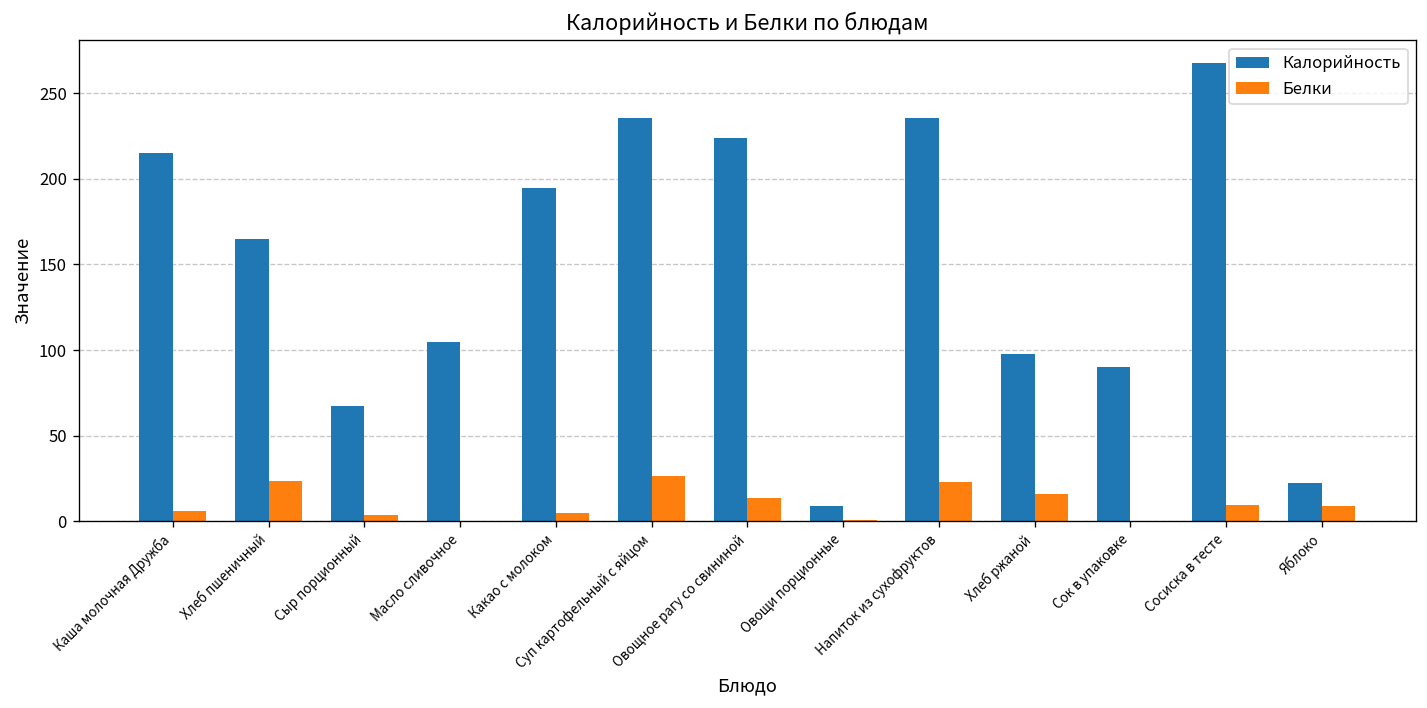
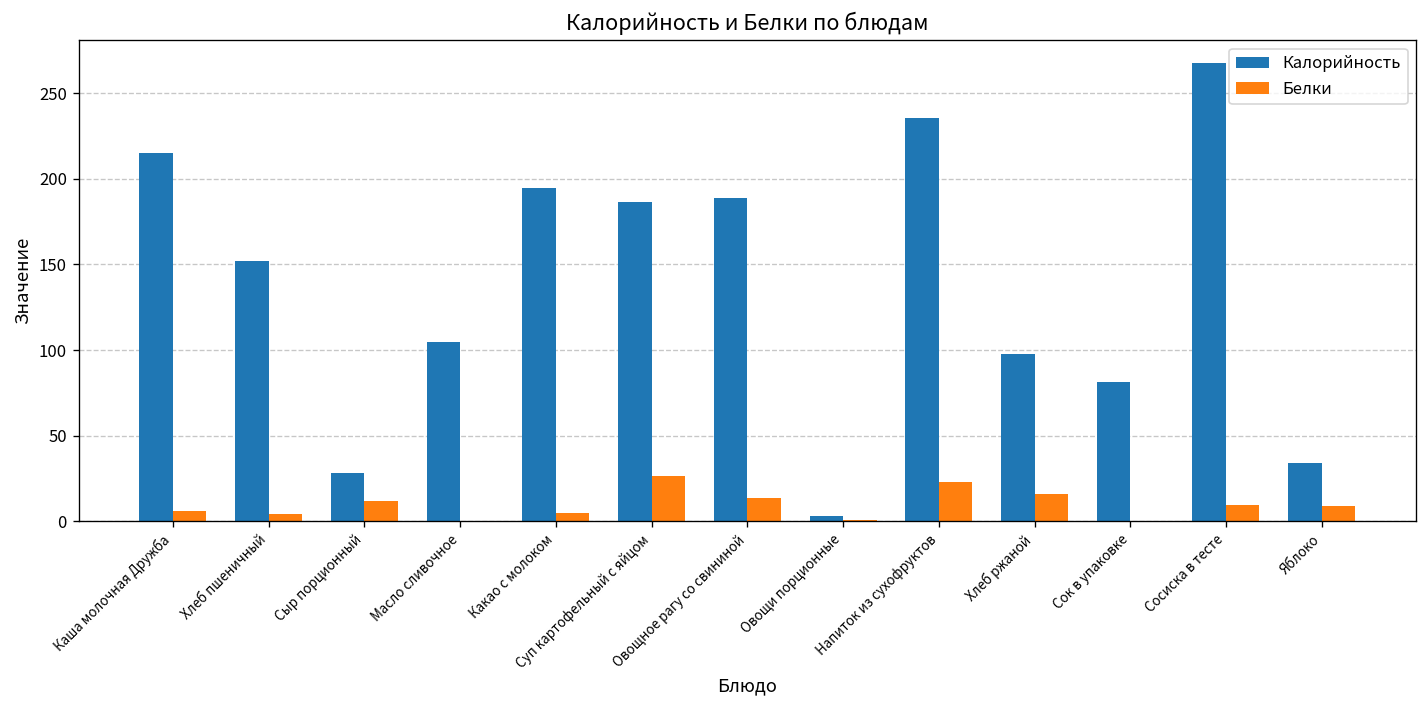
Калорийность, Хлеб пшеничный: 165 -> 152
Белки, Хлеб пшеничный: 23 -> 4
Калорийность, Сыр порционный: 68 -> 28
Белки, Сыр порционный: 4 -> 12
Калорийность, Суп картофельный с яйцом: 235 -> 186
Калорийность, Овощное рагу со свининой: 224 -> 189
Калорийность, Овощи порционные: 9 -> 3
Калорийность, Сок в упаковке: 90 -> 81
Калорийность, Яблоко: 22 -> 34
